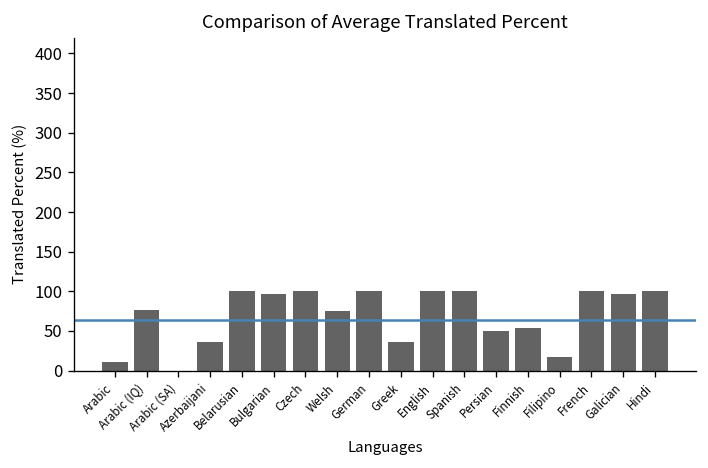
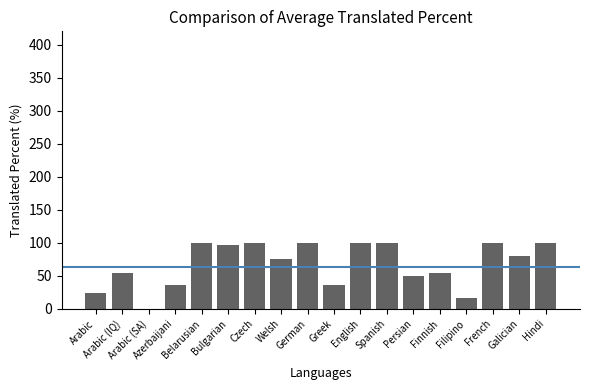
Arabic: 10 -> 20
Arabic (IQ): 80 -> 50
Galician: 100 -> 80
